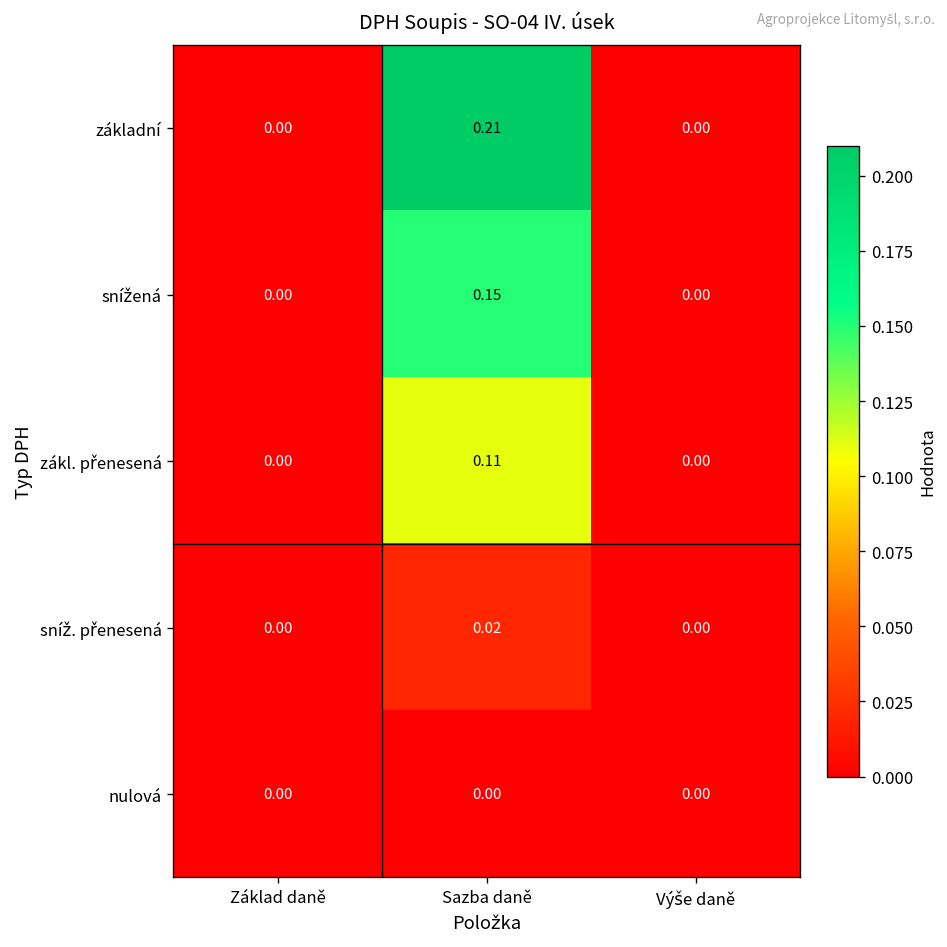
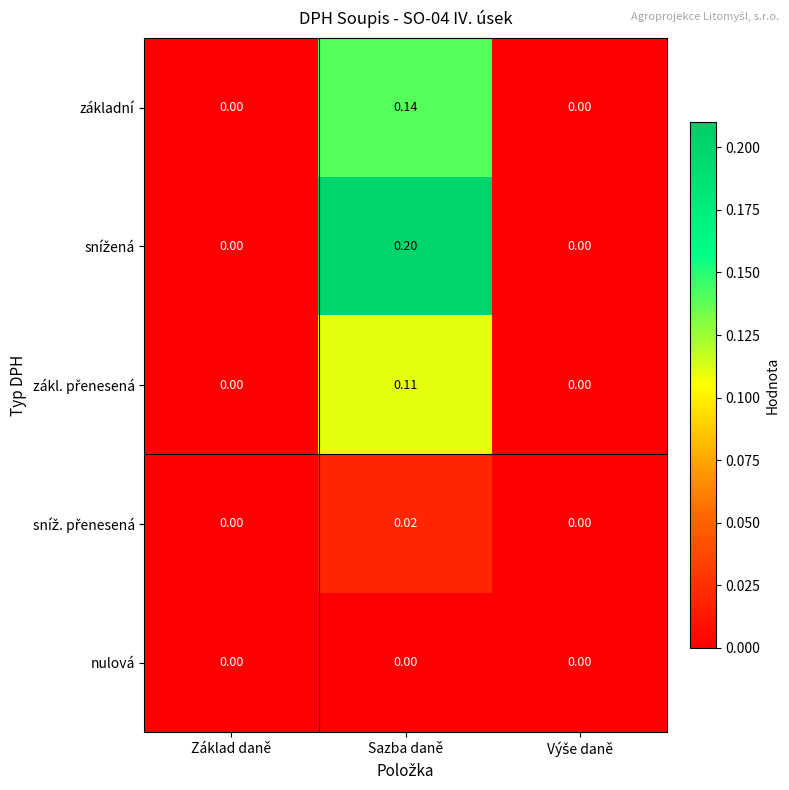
základní, Sazba daně: 0.21 -> 0.14
snížená, Sazba daně: 0.15 -> 0.20
